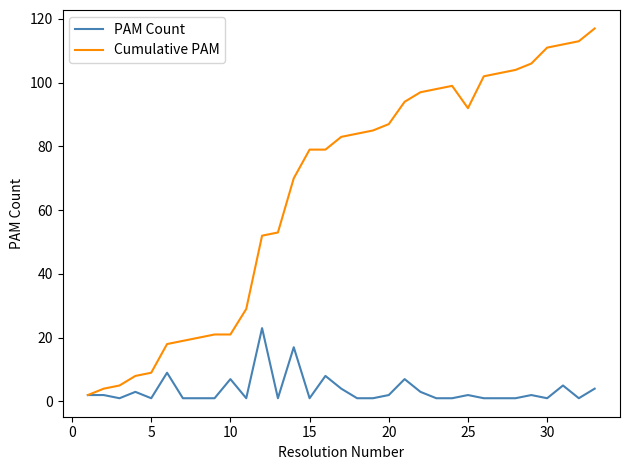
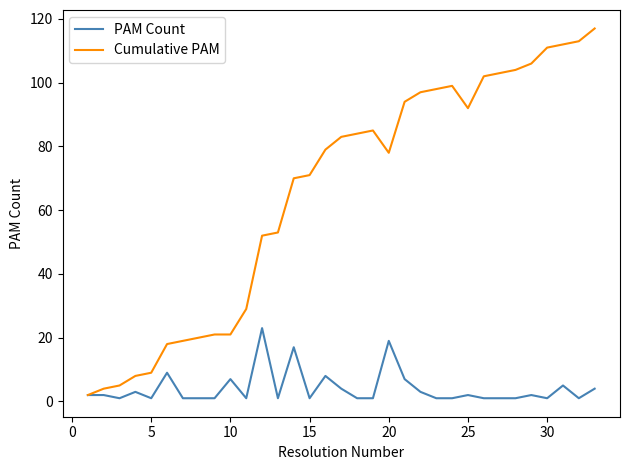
Cumulative PAM, 15: 79 -> 71
PAM Count, 20: 2 -> 19
Cumulative PAM, 20: 87 -> 78
